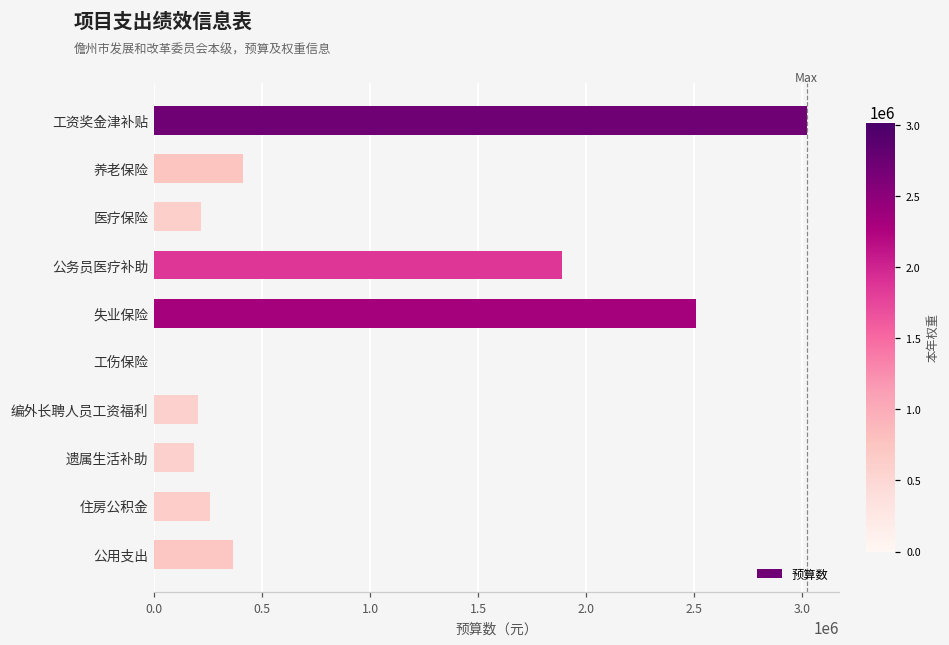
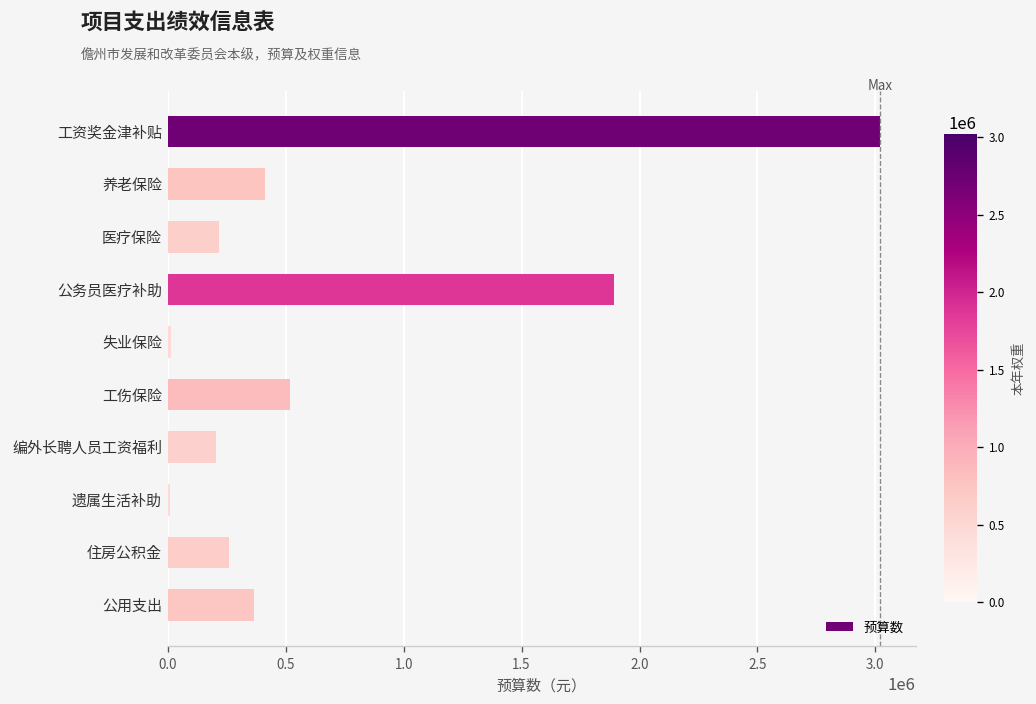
失业保险: 2510000 -> 10000
工伤保险: 0 -> 520000
遗属生活补助: 190000 -> 10000
